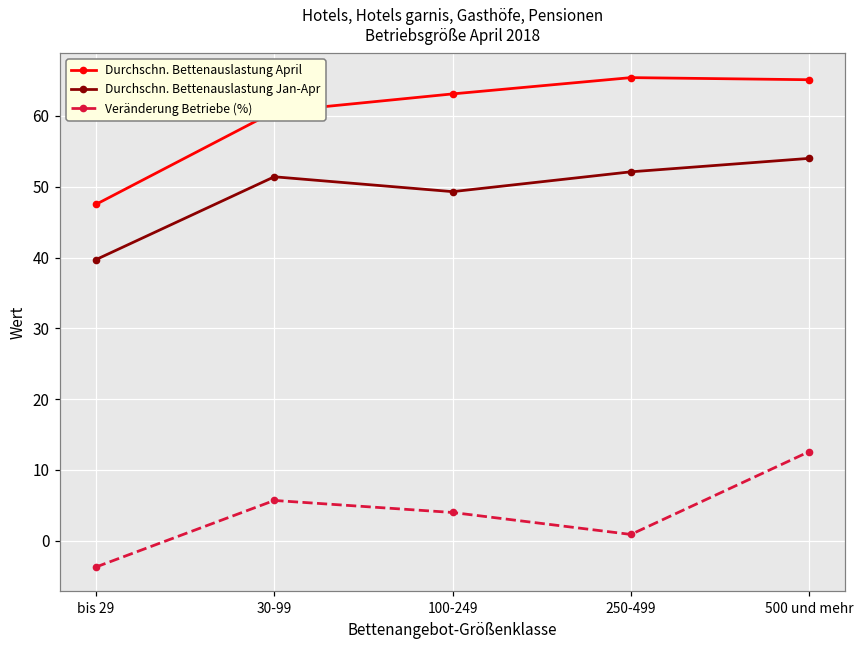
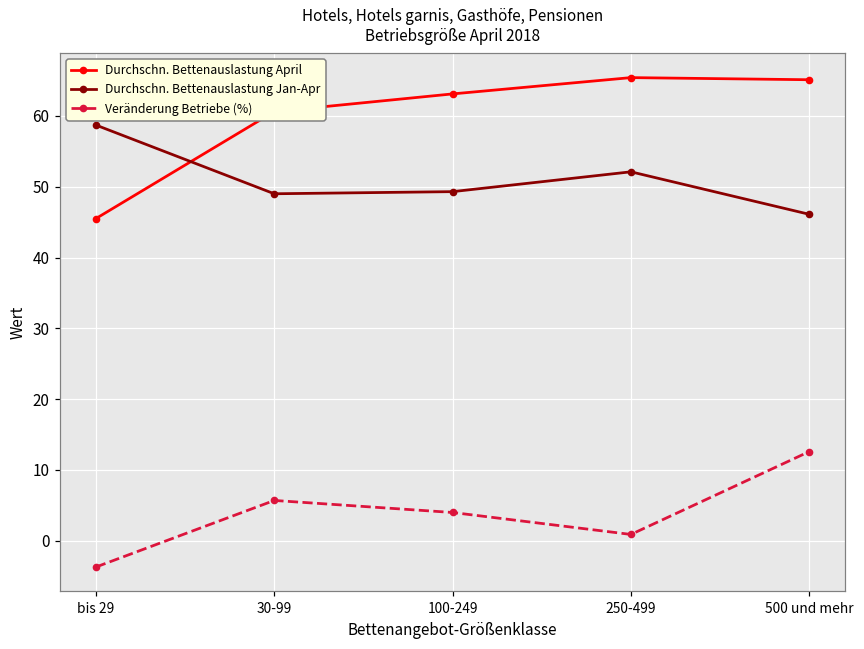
Durchschn. Bettenauslastung April, bis 29: 48 -> 46
Durchschn. Bettenauslastung Jan-Apr, bis 29: 40 -> 59
Durchschn. Bettenauslastung Jan-Apr, 30-99: 51 -> 49
Durchschn. Bettenauslastung Jan-Apr, 500 und mehr: 54 -> 46
